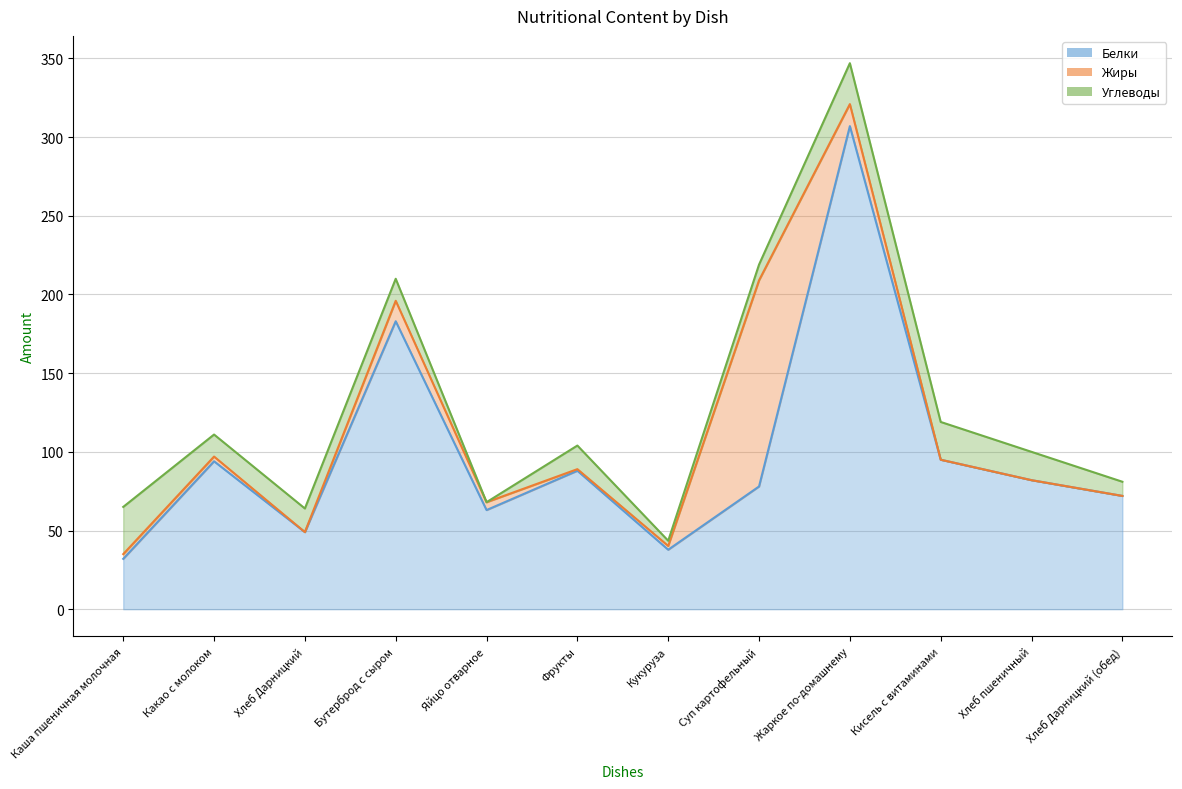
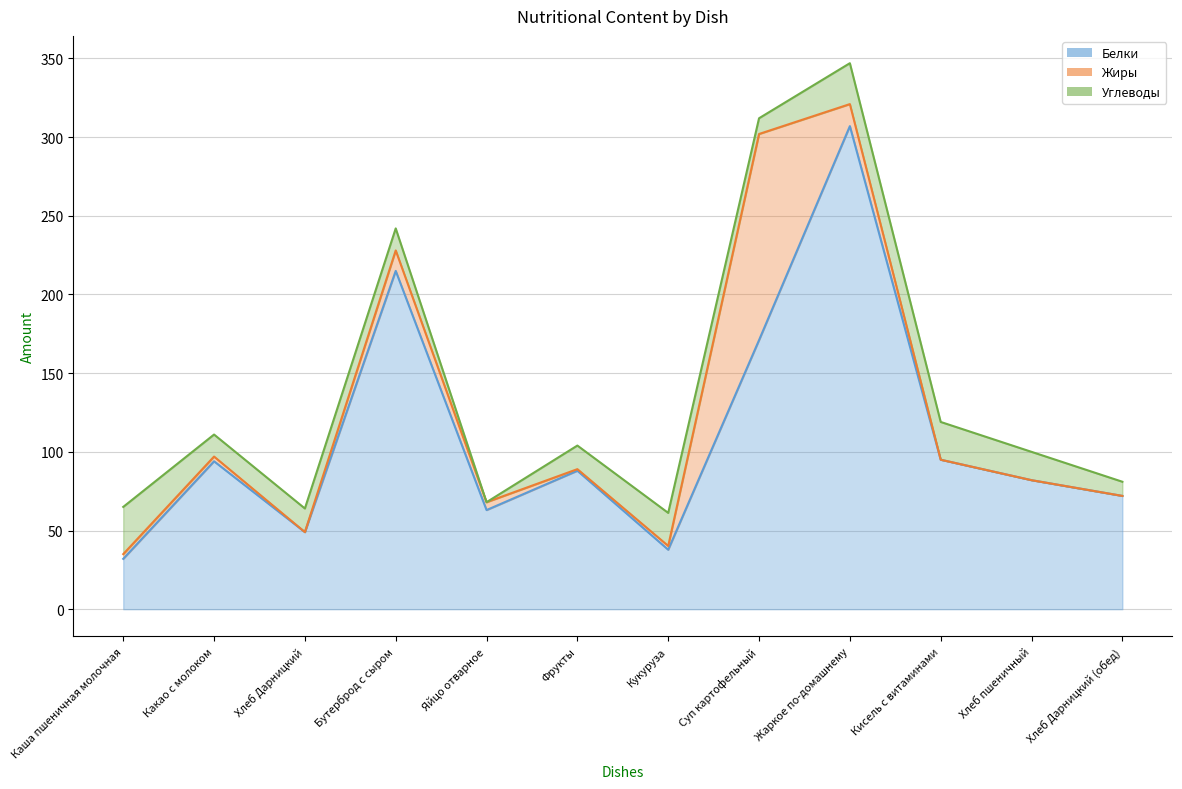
Белки, Бутерброд с сыром: 183 -> 215
Углеводы, Кукуруза: 3 -> 21
Белки, Суп картофельный: 78 -> 171
